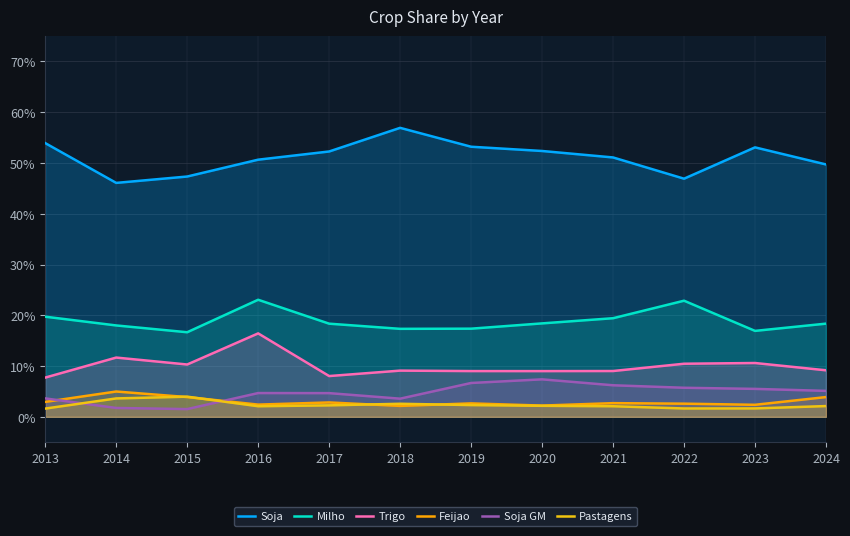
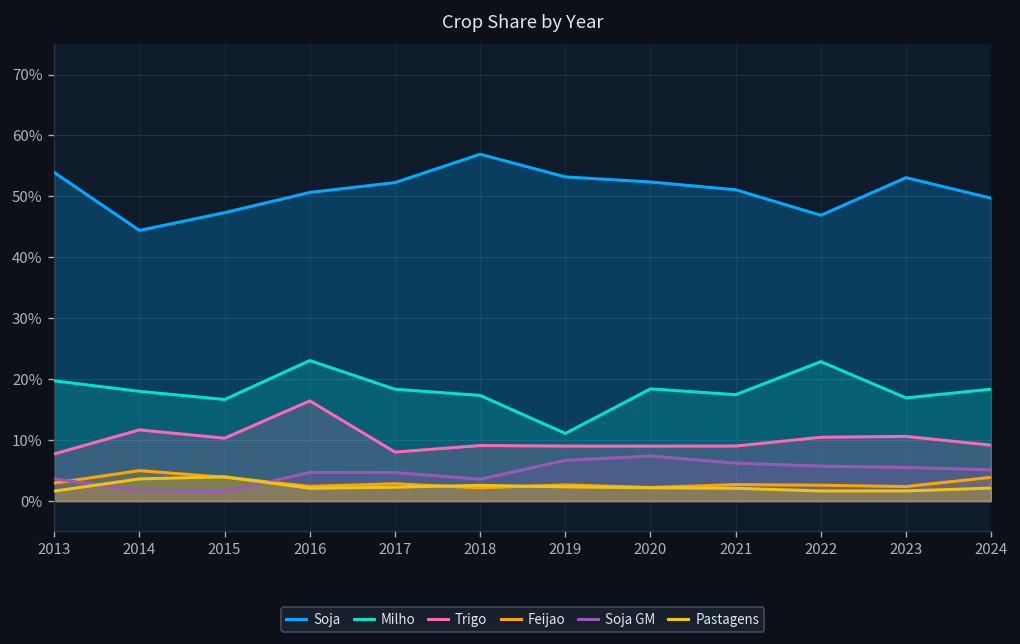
Soja, 2014: 46% -> 44%
Milho, 2019: 17% -> 11%
Milho, 2021: 19% -> 17%
